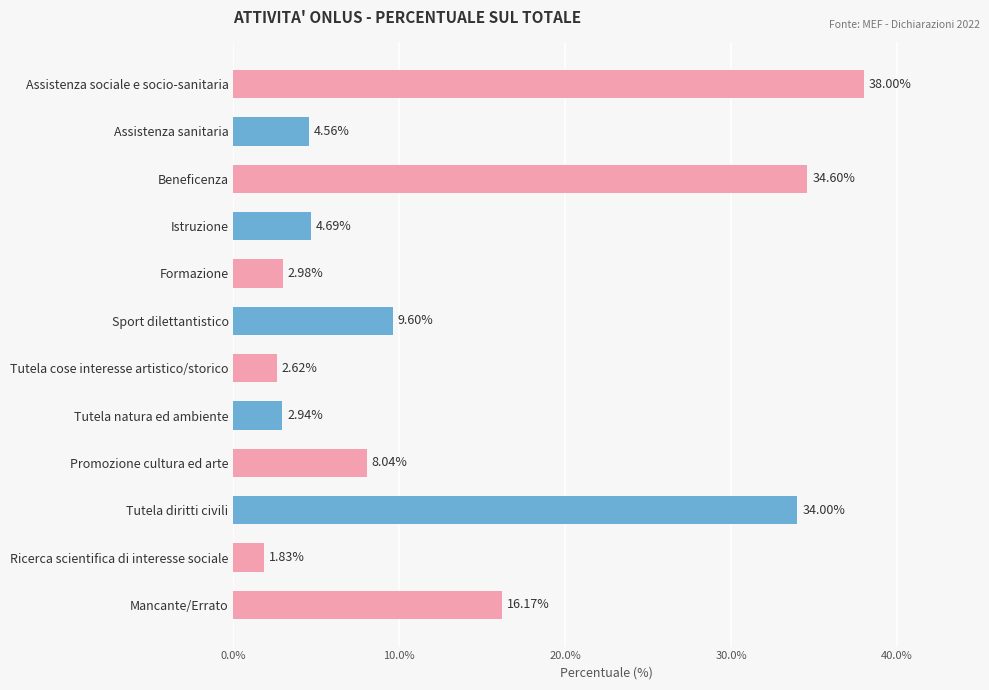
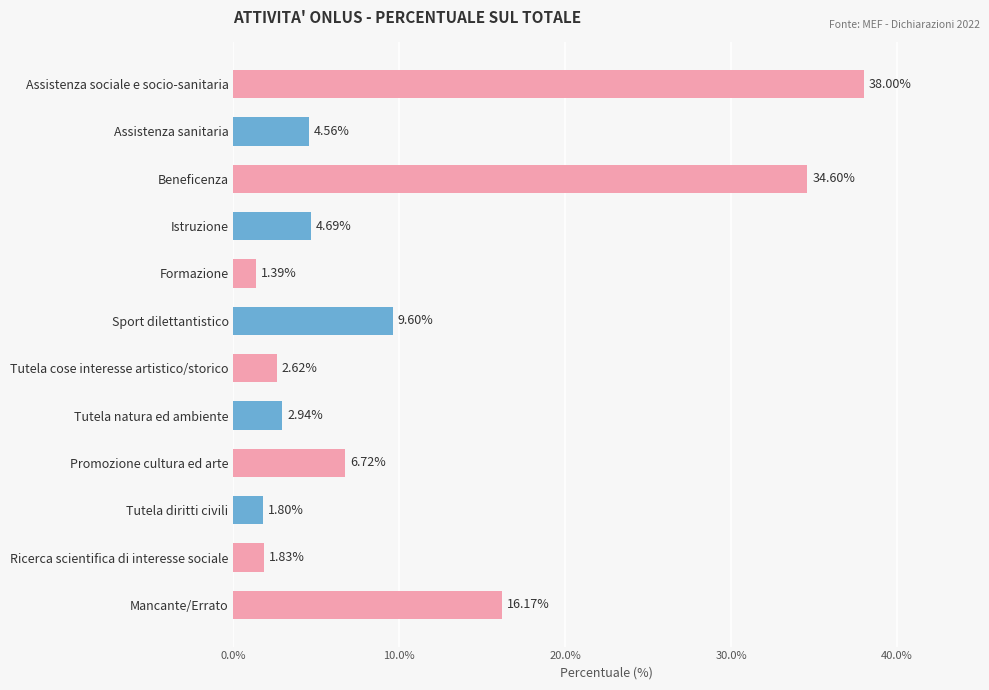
Formazione: 2.98% -> 1.39%
Promozione cultura ed arte: 8.04% -> 6.72%
Tutela diritti civili: 34.00% -> 1.80%
